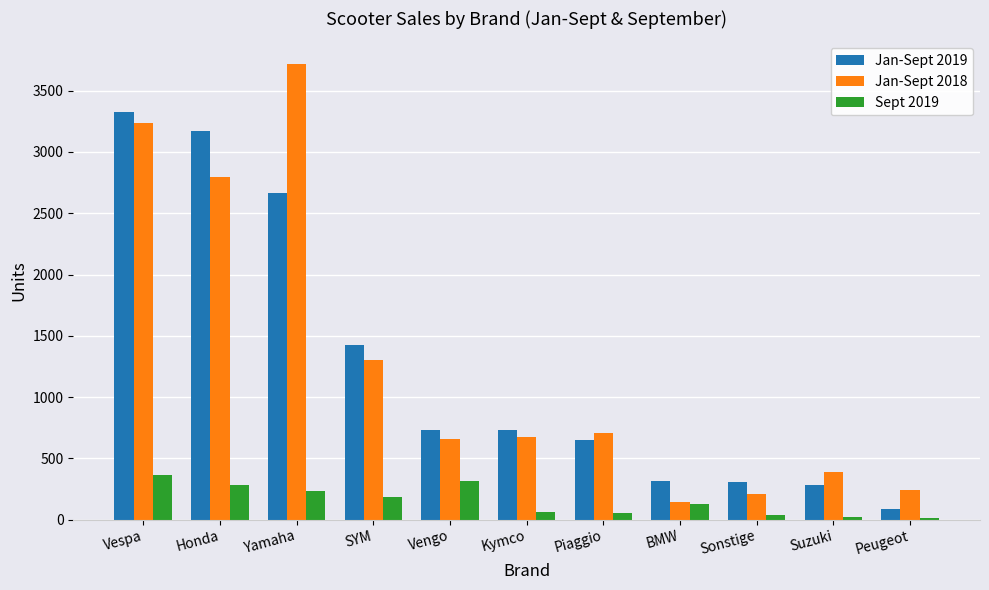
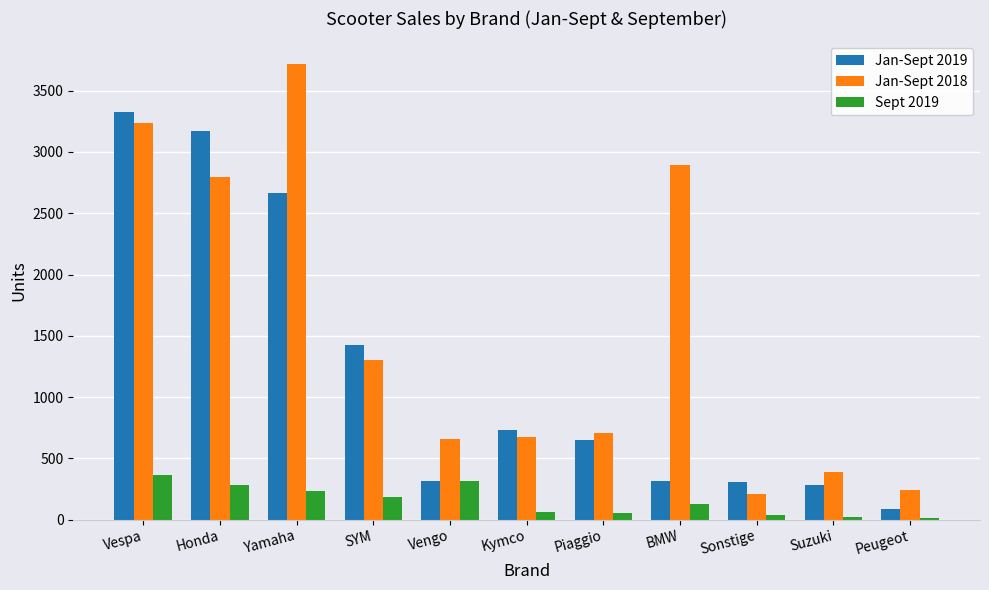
Jan-Sept 2019, Vengo: 730 -> 320
Jan-Sept 2018, BMW: 140 -> 2890
